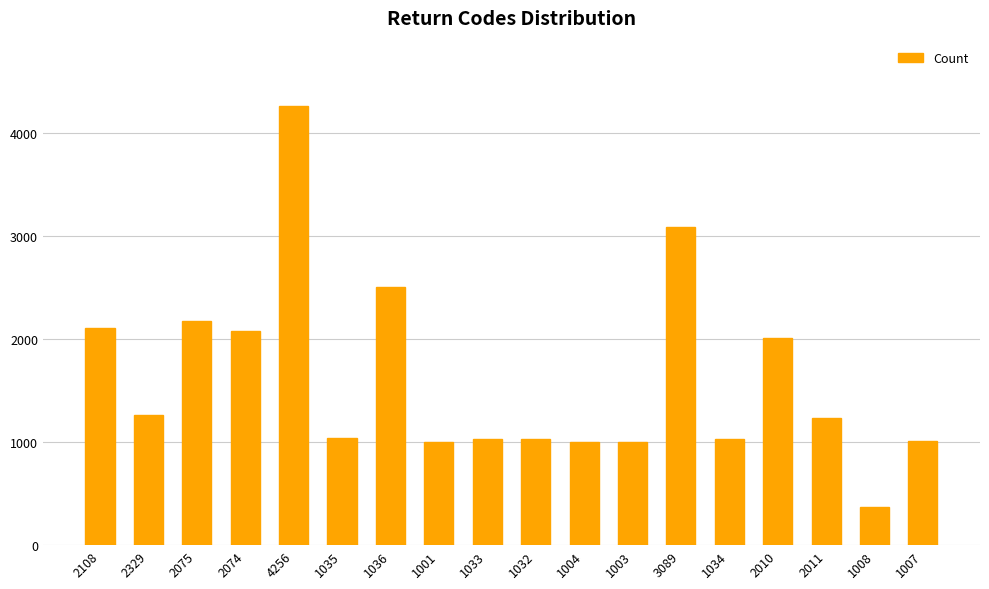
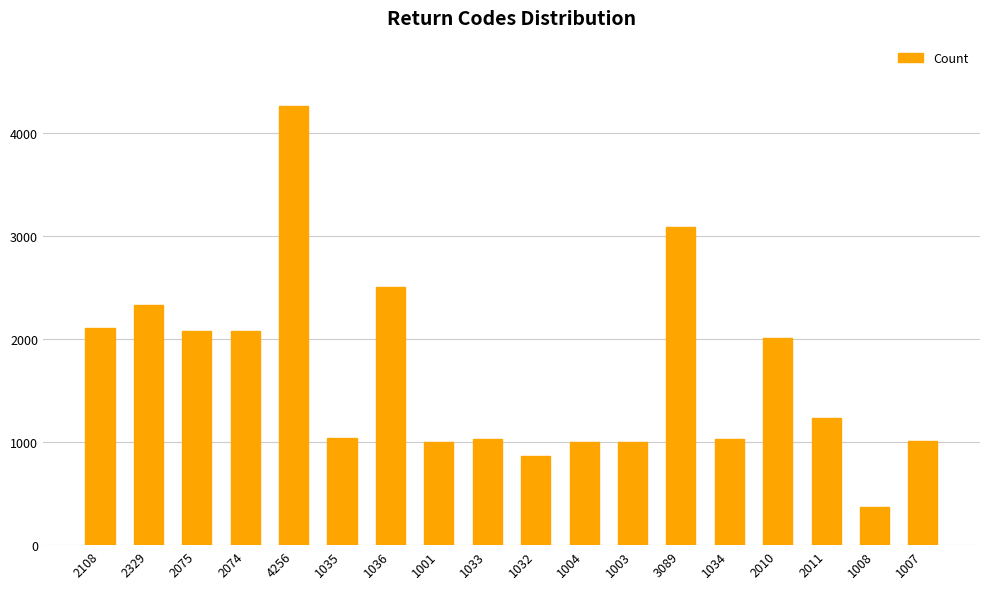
2329: 1260 -> 2330
2075: 2180 -> 2080
1032: 1030 -> 860
